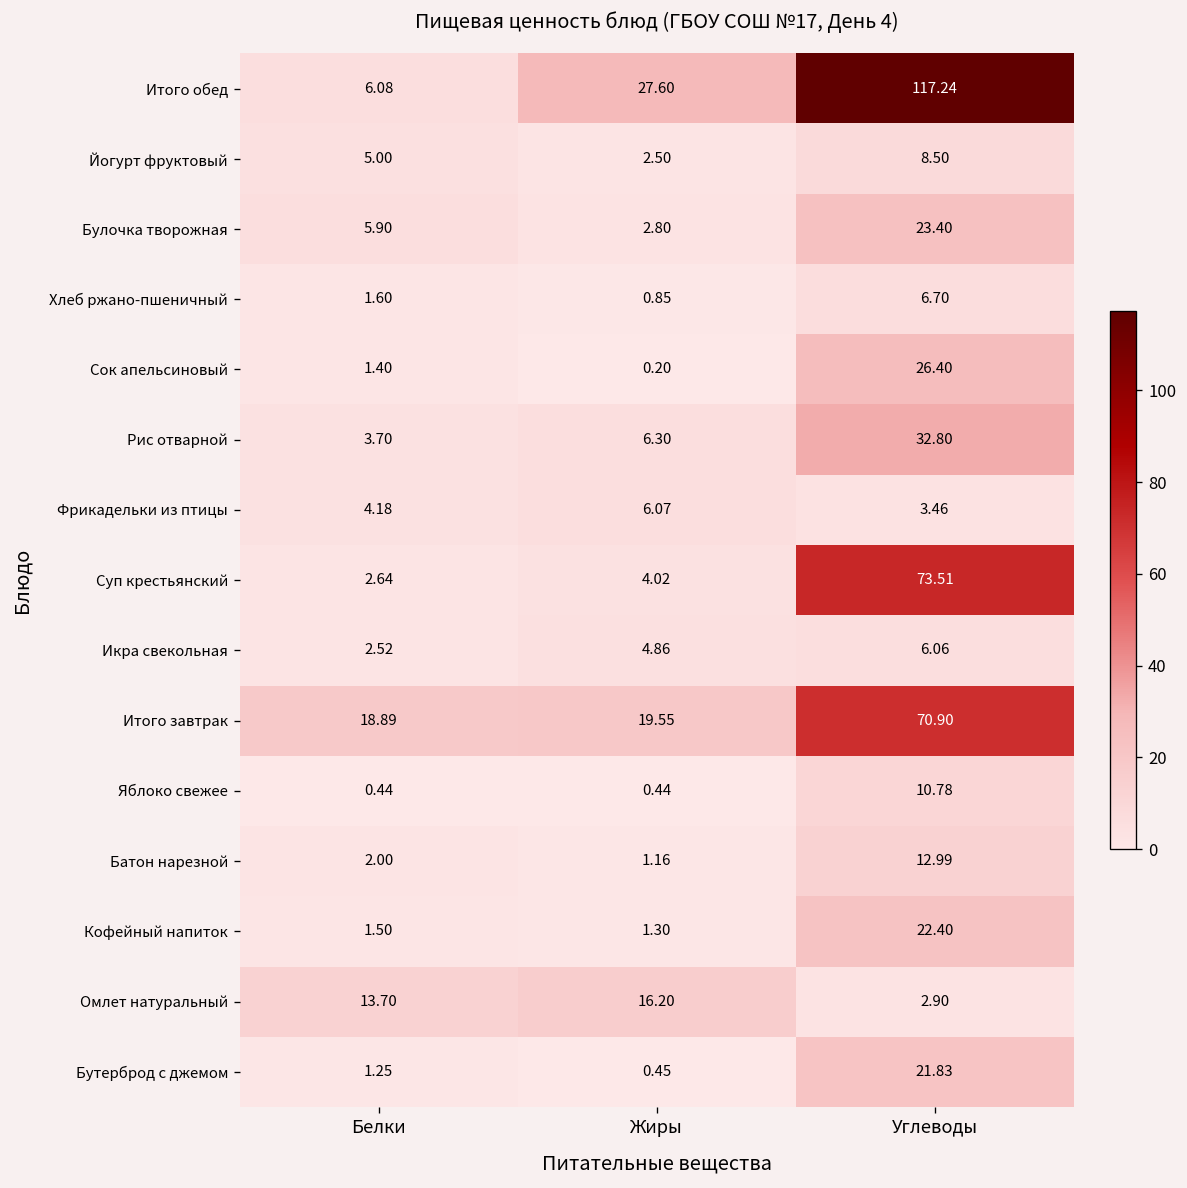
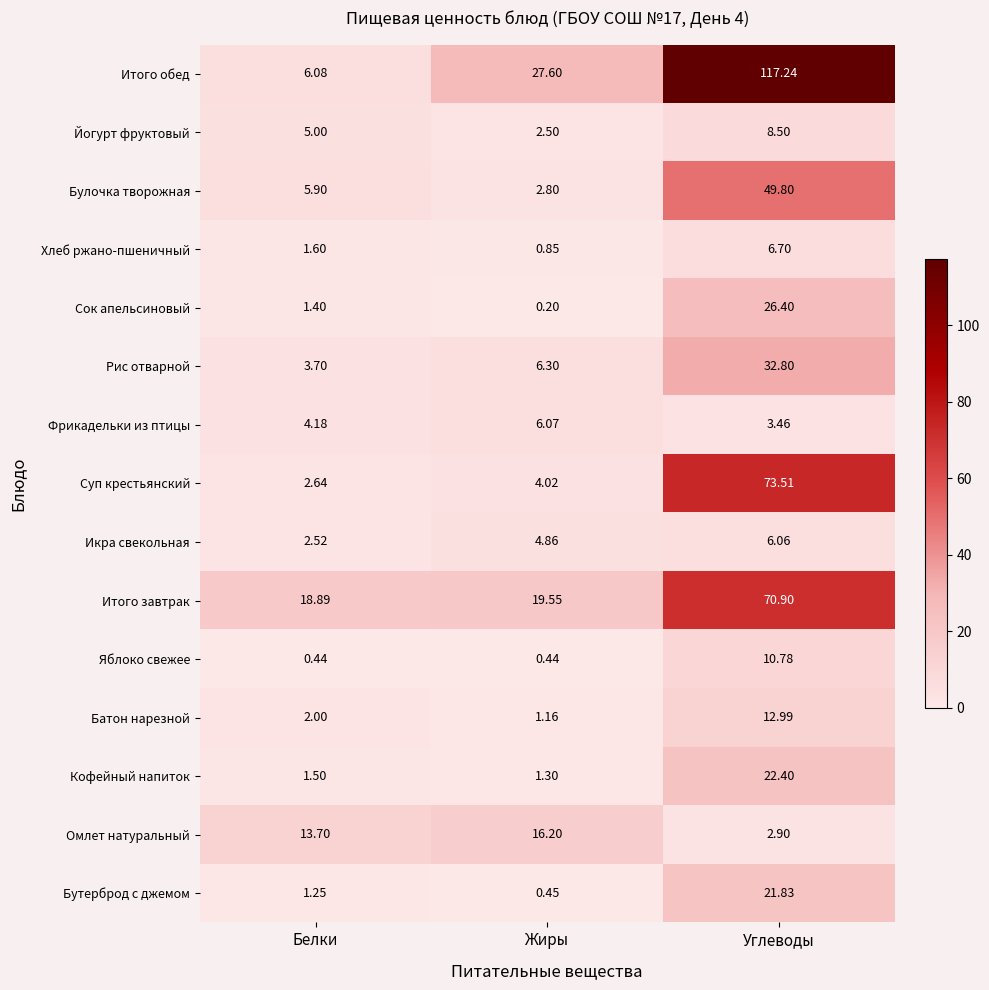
Булочка творожная, Углеводы: 23.40 -> 49.80
